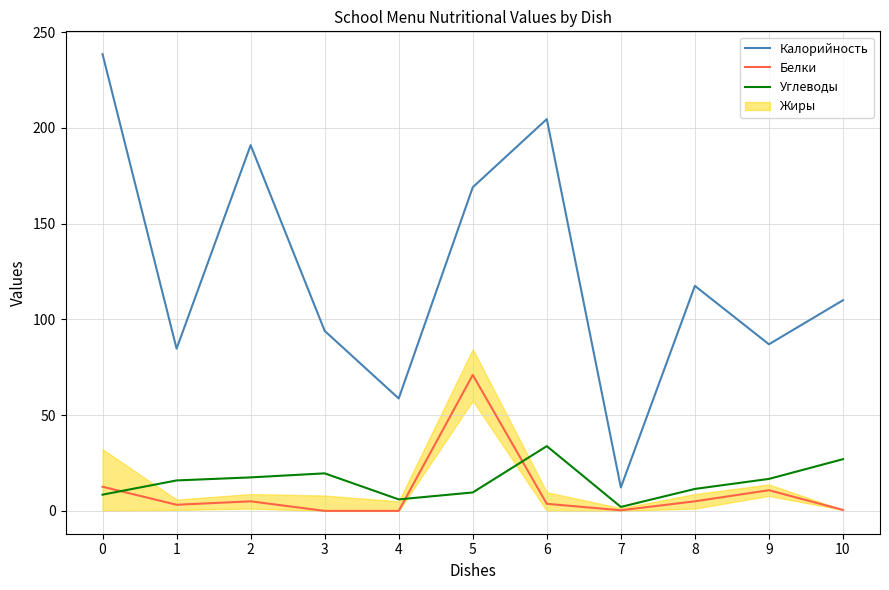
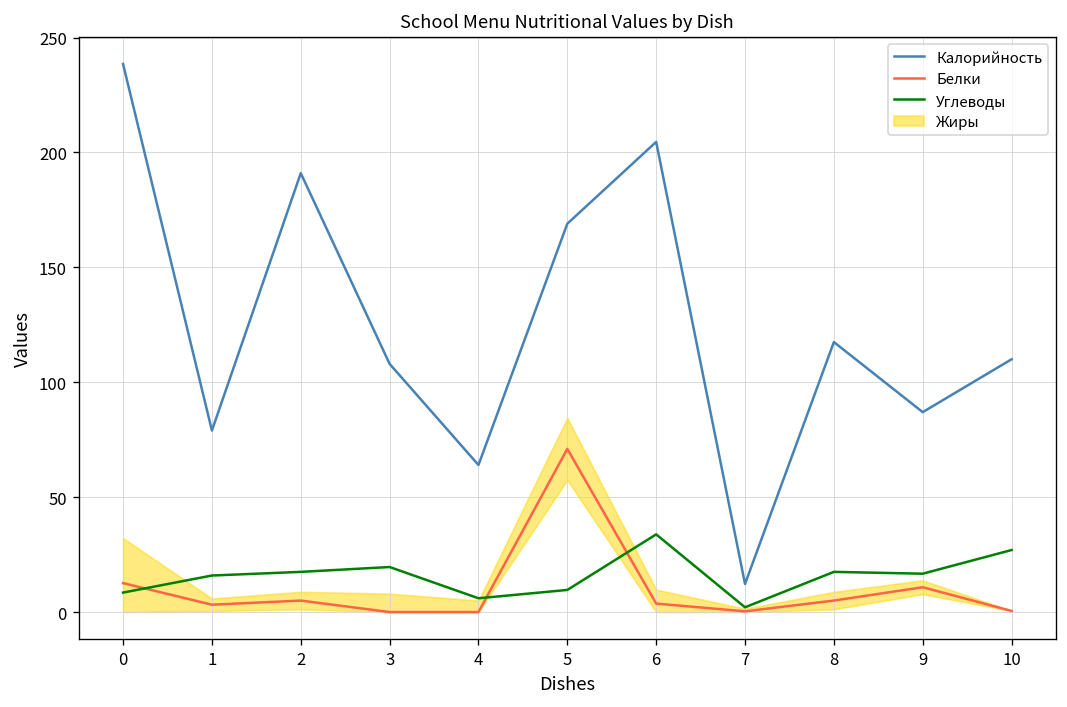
Калорийность, 1: 85 -> 79
Калорийность, 3: 94 -> 108
Калорийность, 4: 59 -> 64
Углеводы, 8: 11 -> 17
